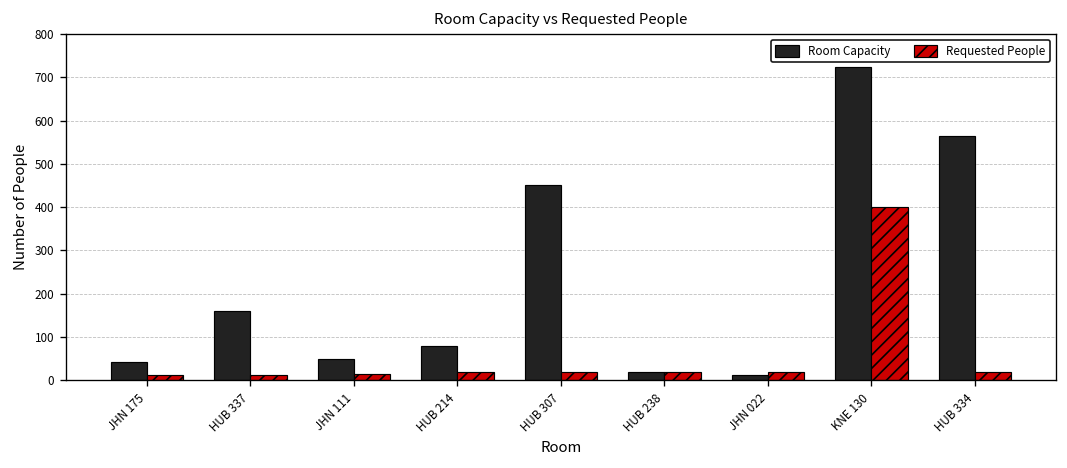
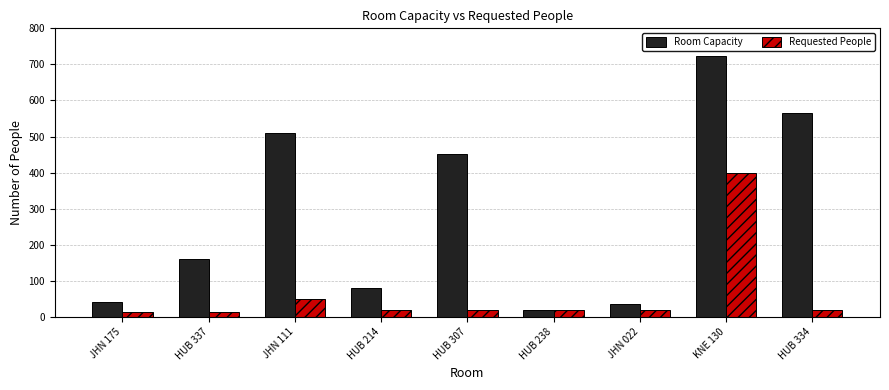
Room Capacity, JHN 111: 50 -> 510
Requested People, JHN 111: 20 -> 50
Room Capacity, JHN 022: 10 -> 40
